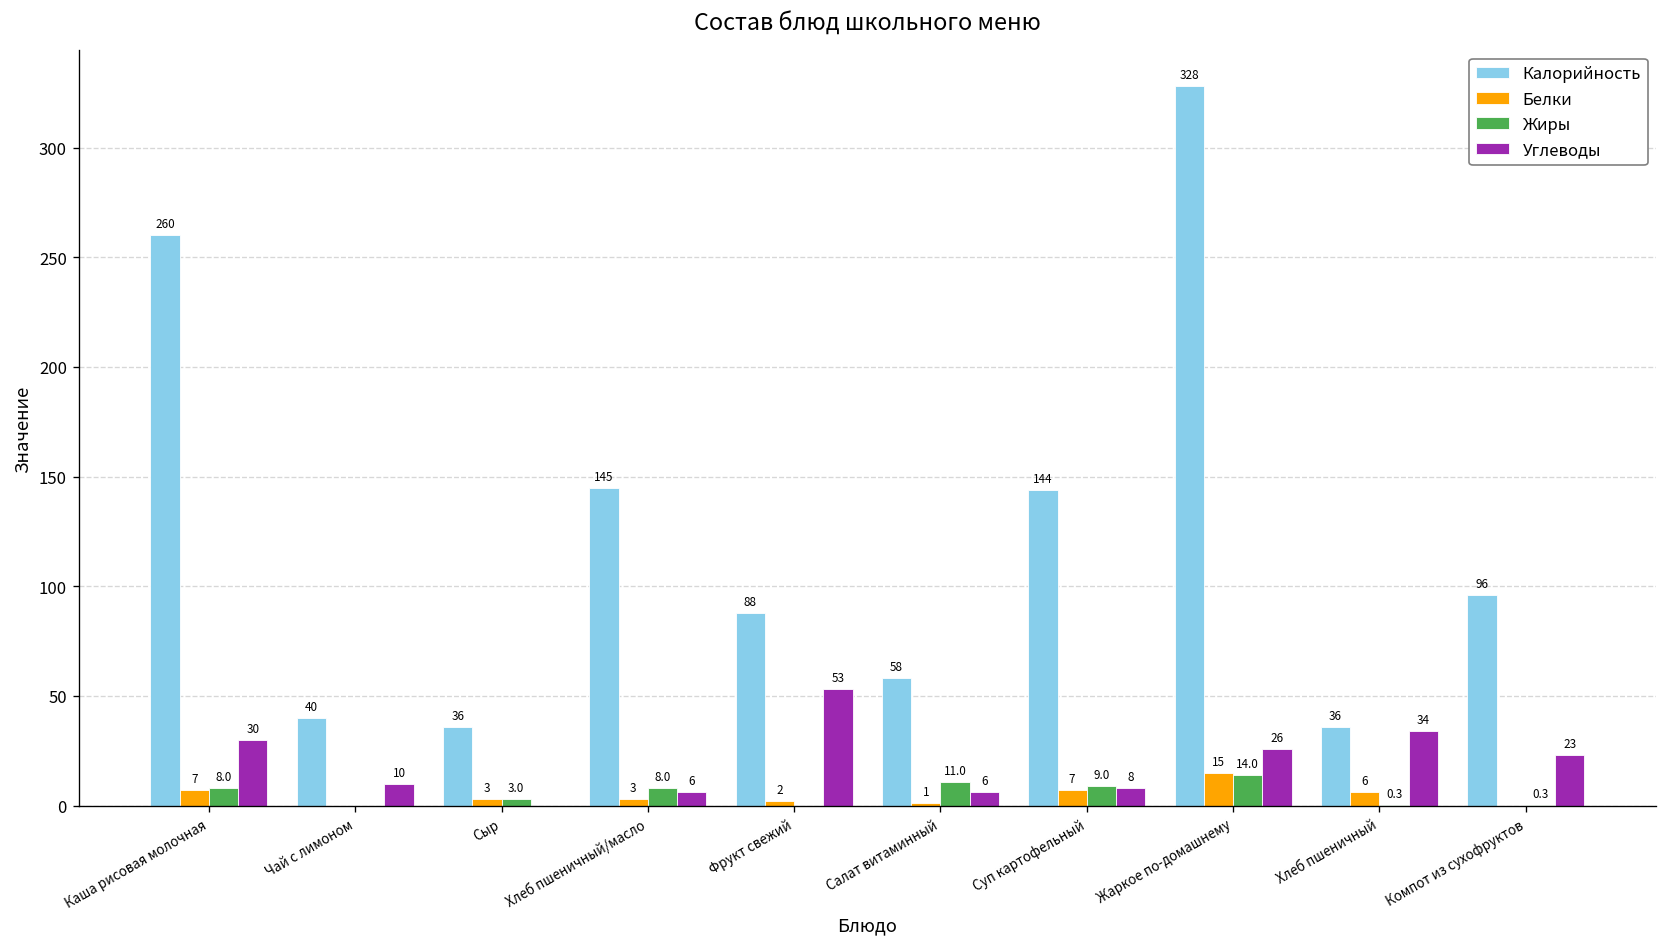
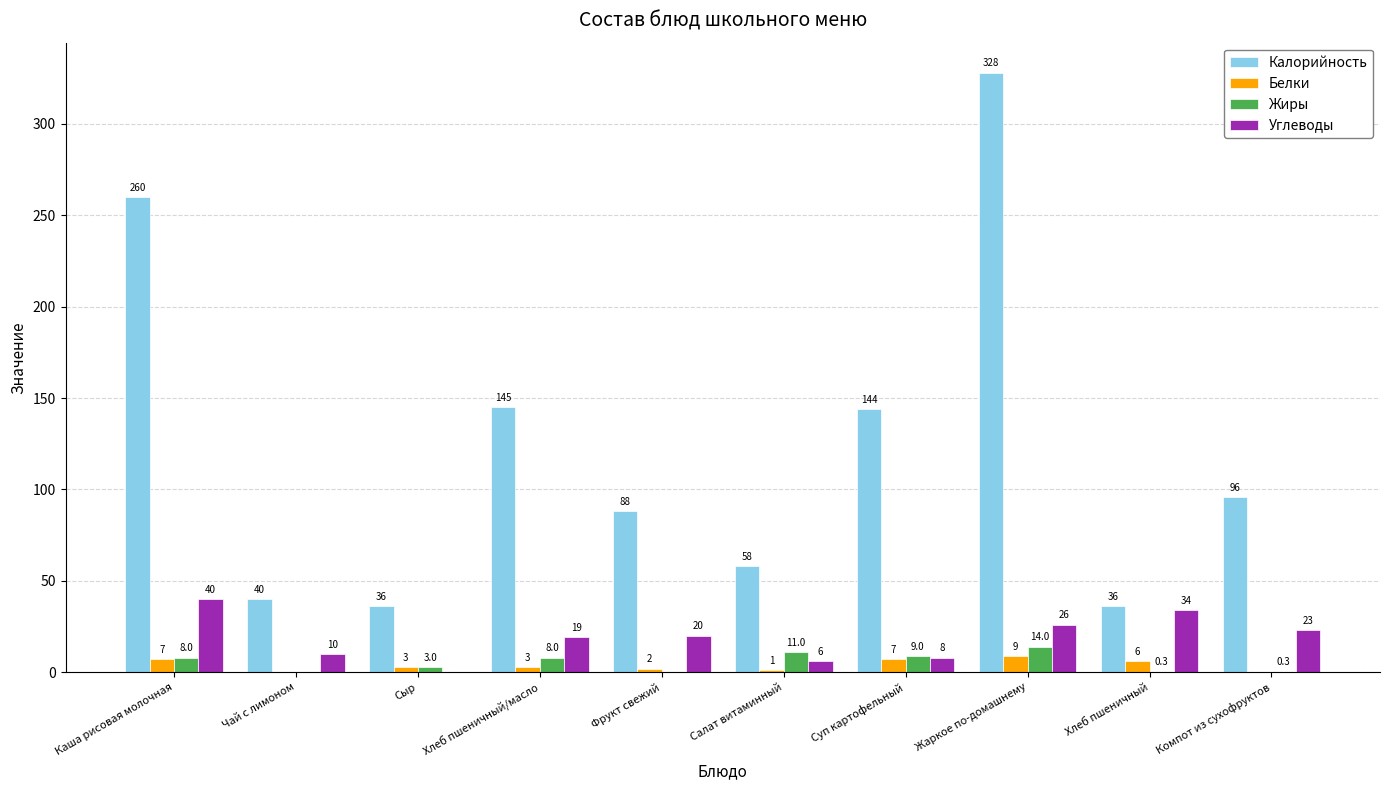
Углеводы, Каша рисовая молочная: 30 -> 40
Углеводы, Хлеб пшеничный/масло: 6 -> 19
Углеводы, Фрукт свежий: 53 -> 20
Белки, Жаркое по-домашнему: 15 -> 9
